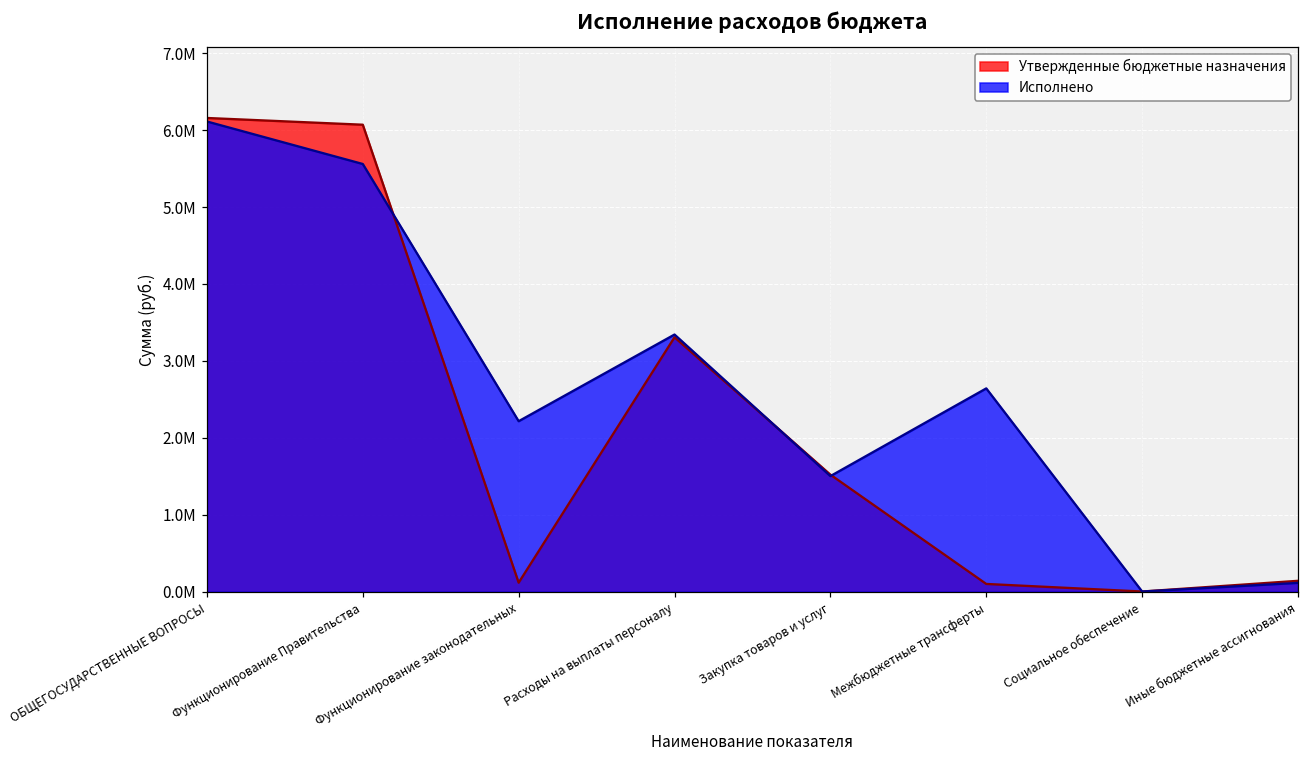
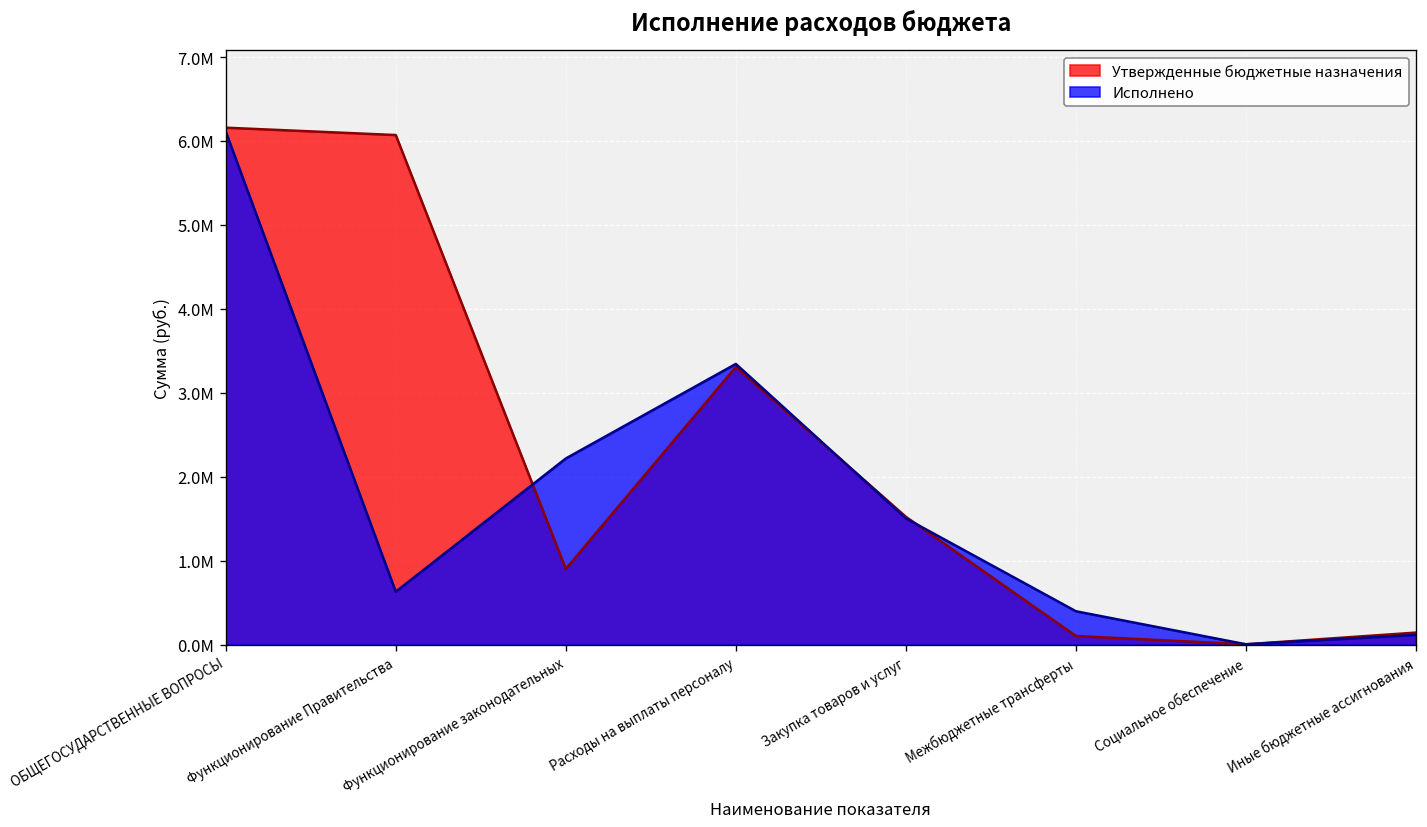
Исполнено, Функционирование Правительства: 5600000 -> 600000
Утвержденные бюджетные назначения, Функционирование законодательных: 100000 -> 900000
Исполнено, Межбюджетные трансферты: 2600000 -> 400000
